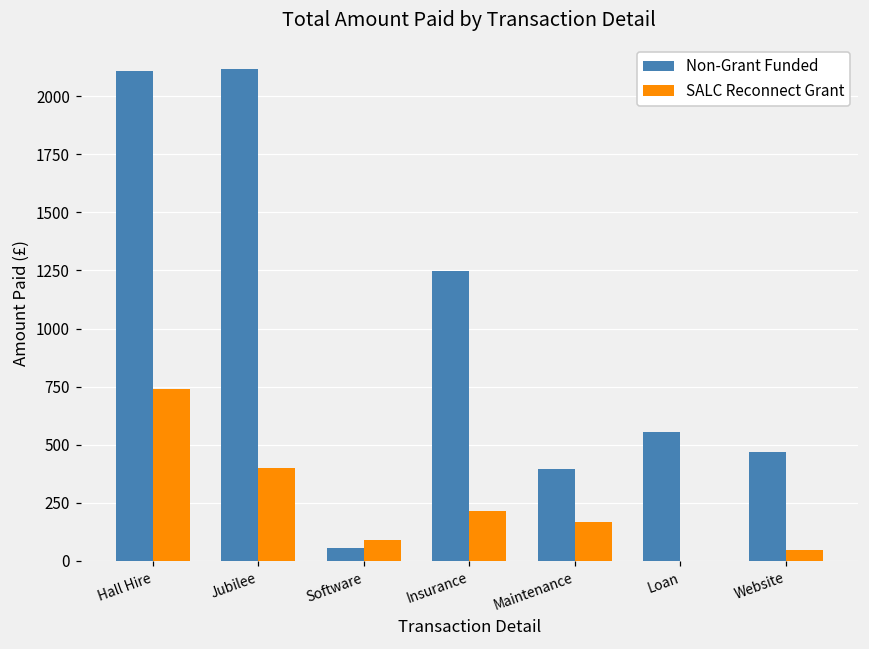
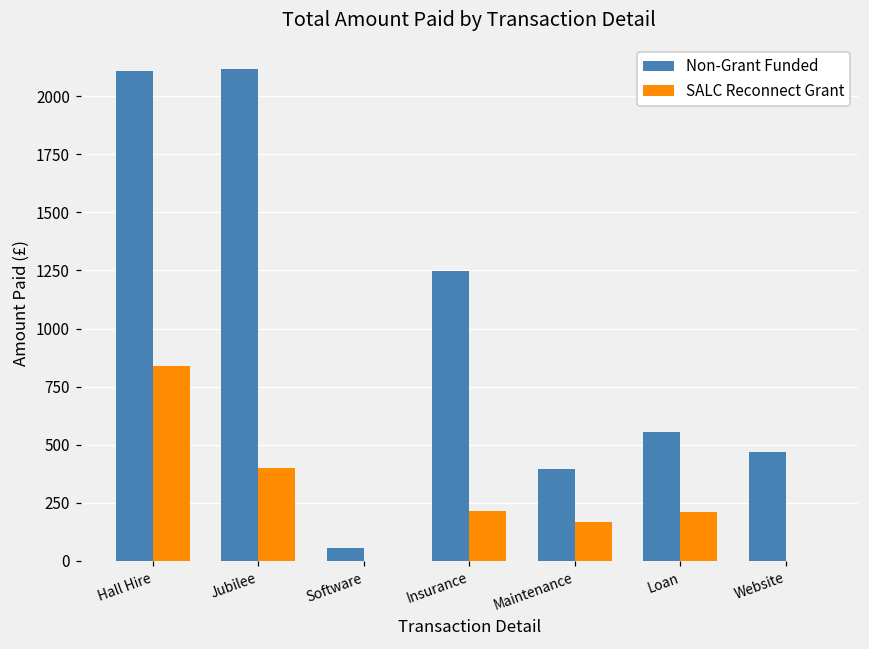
SALC Reconnect Grant, Hall Hire: 740 -> 840
SALC Reconnect Grant, Software: 90 -> 0
SALC Reconnect Grant, Loan: 0 -> 210
SALC Reconnect Grant, Website: 40 -> 0
